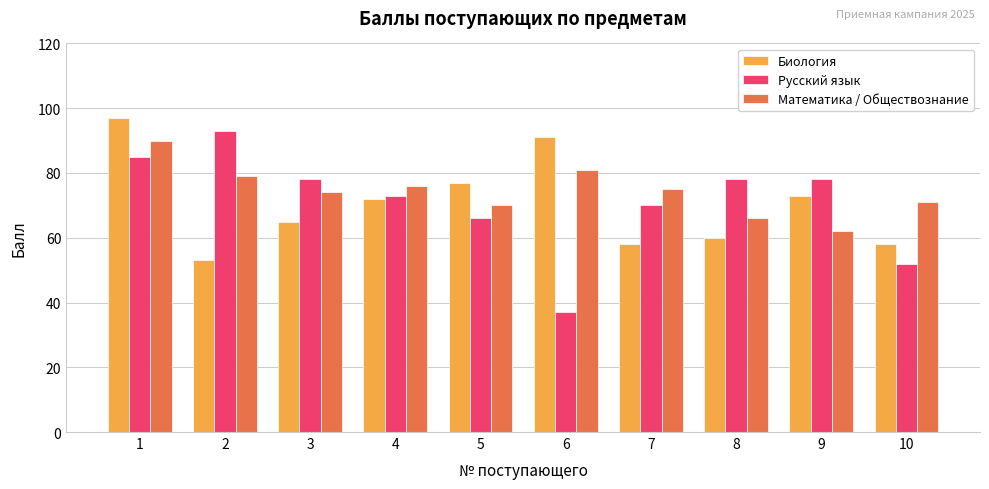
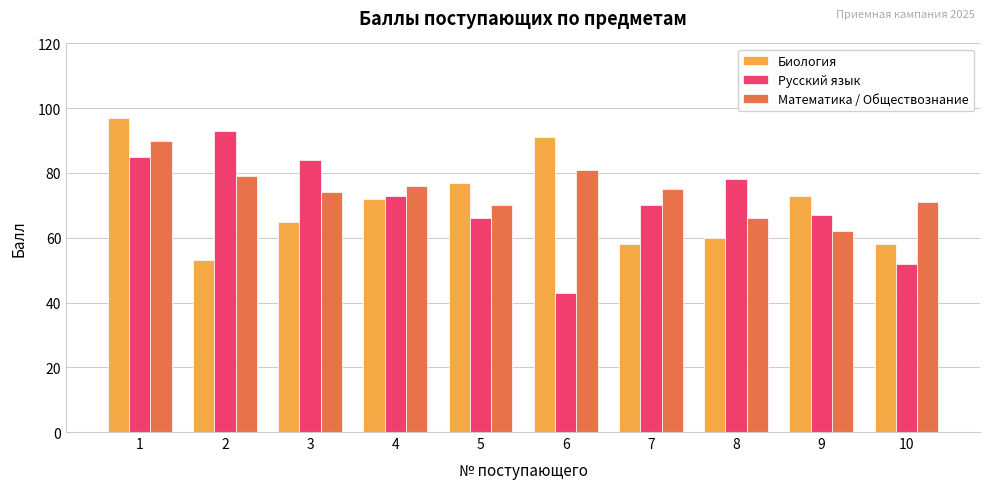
Русский язык, 3: 78 -> 84
Русский язык, 6: 37 -> 43
Русский язык, 9: 78 -> 67
